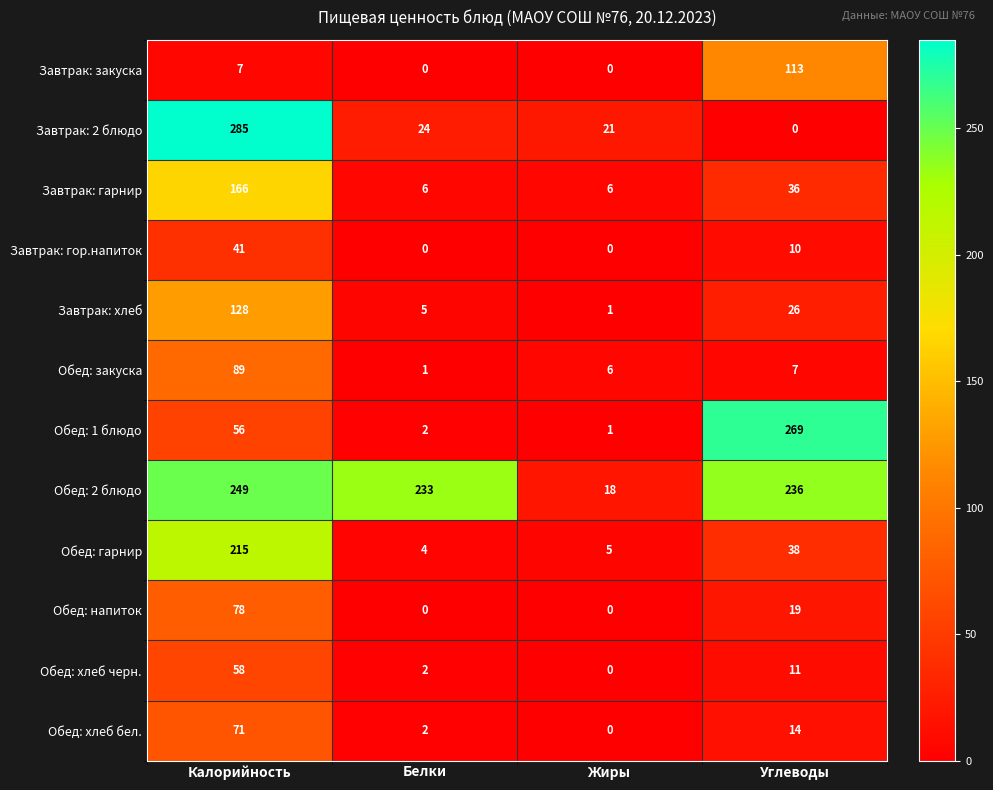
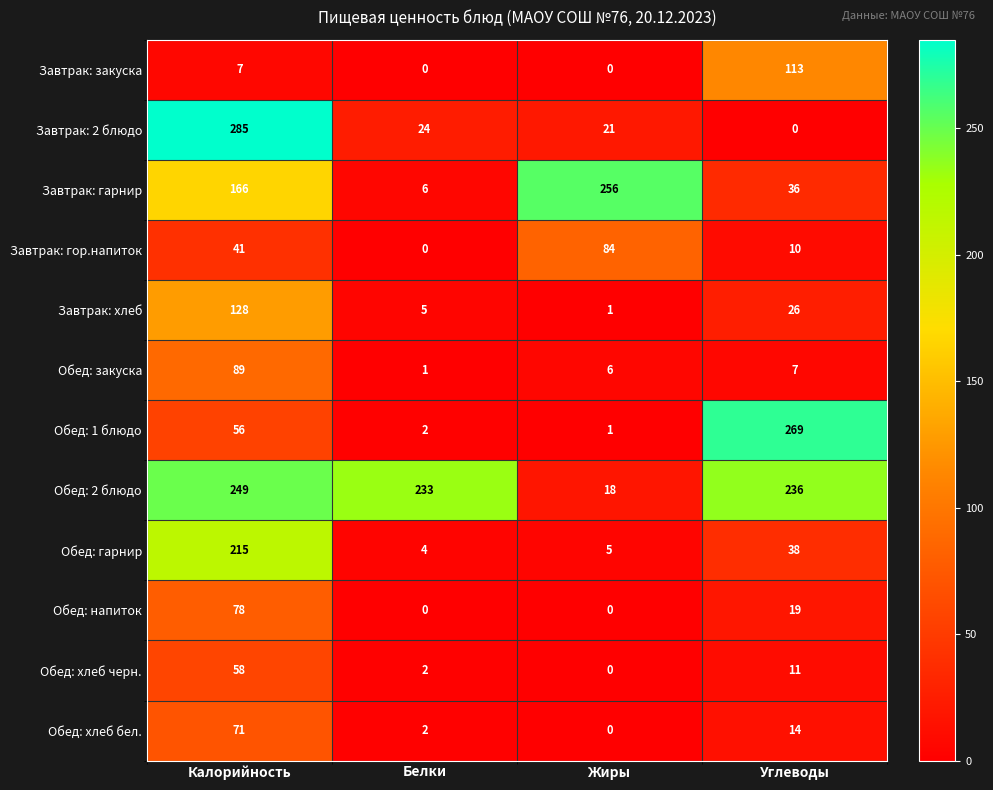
Завтрак: гарнир, Жиры: 6 -> 256
Завтрак: гор.напиток, Жиры: 0 -> 84
